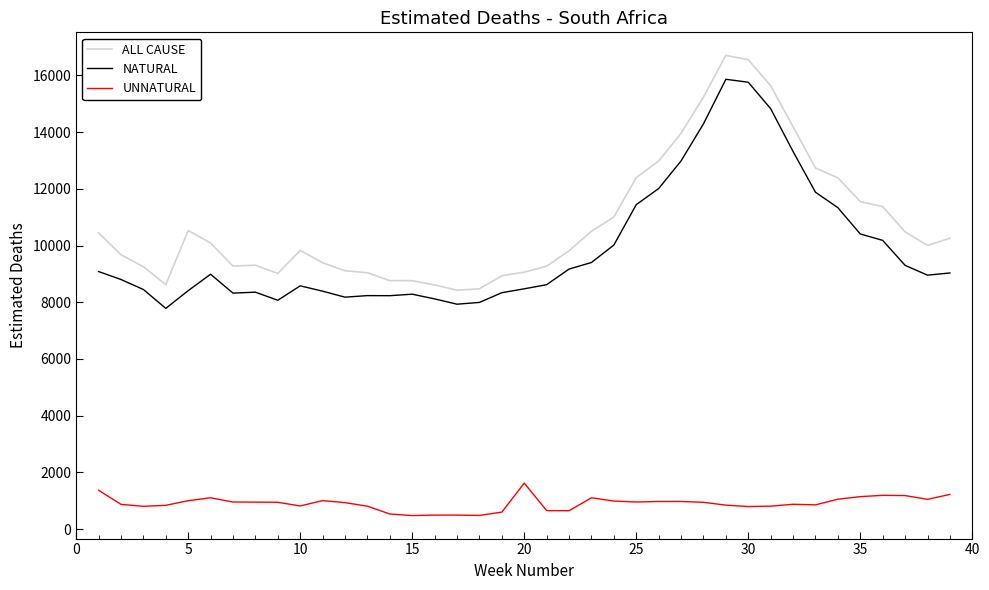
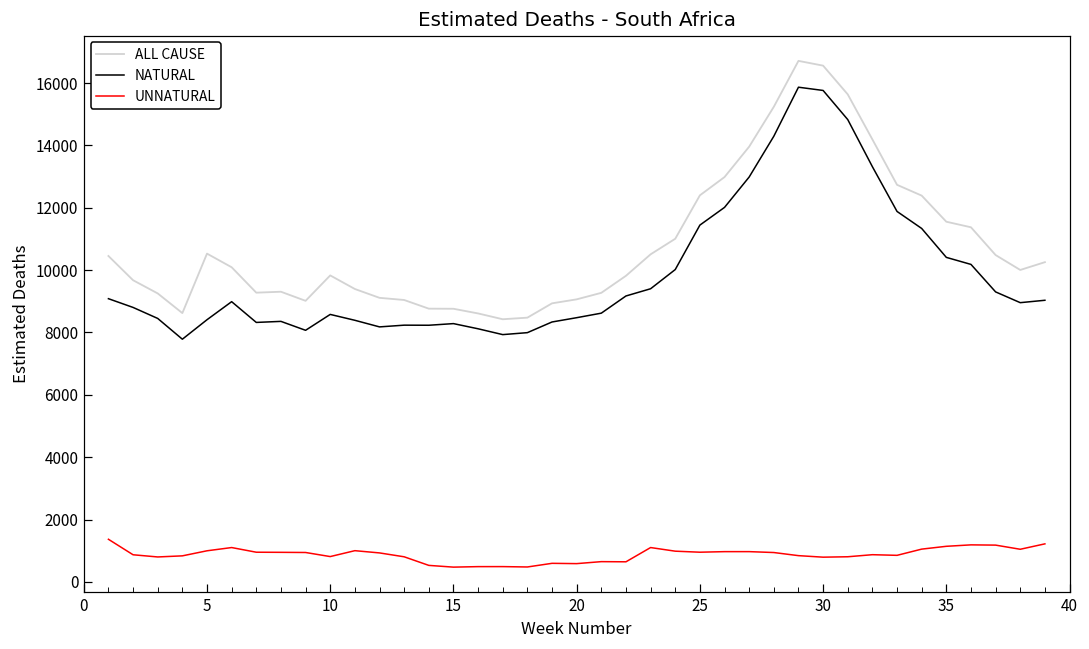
UNNATURAL, 20: 1600 -> 600
